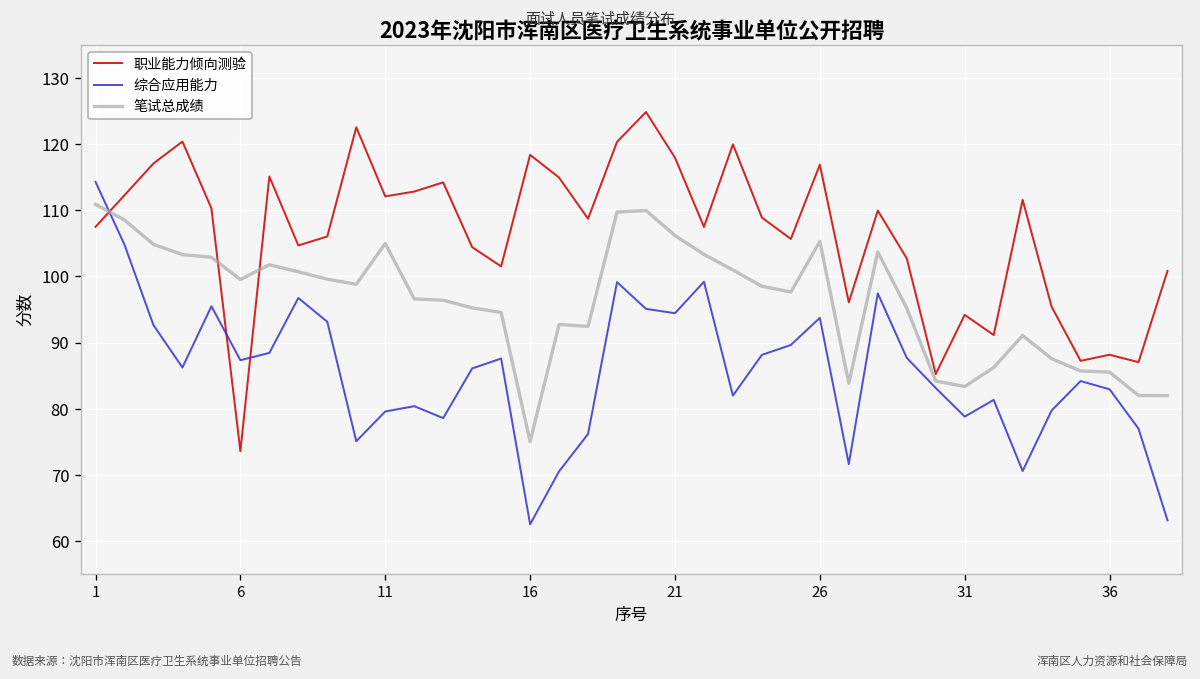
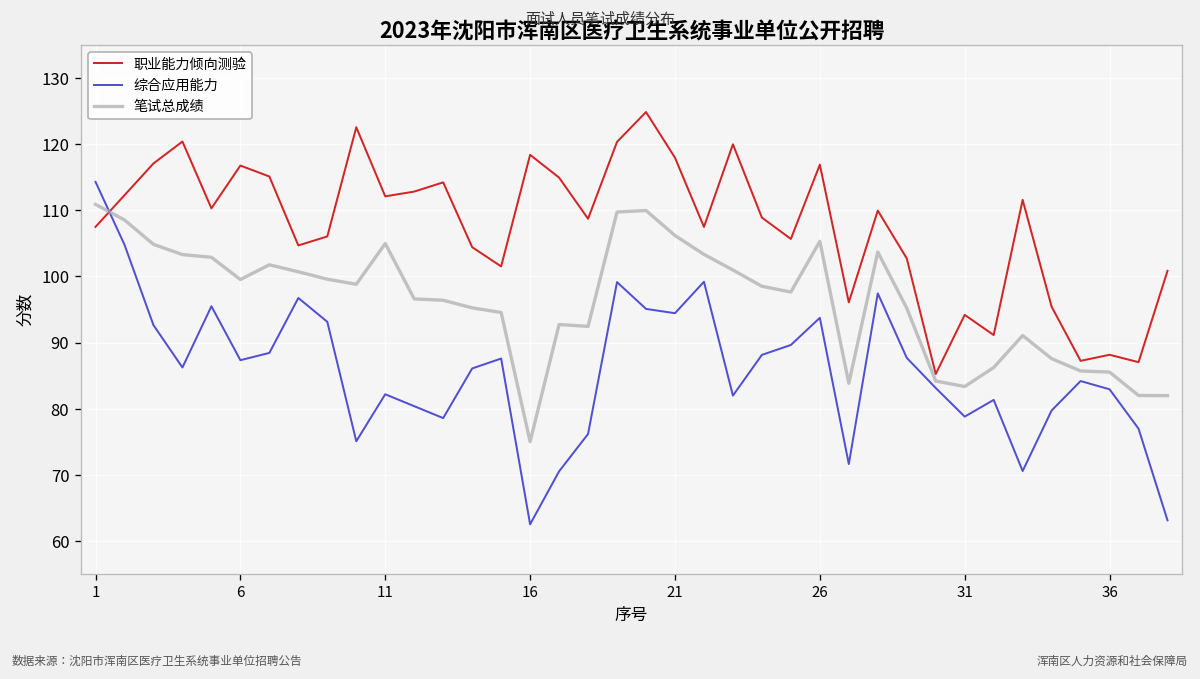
职业能力倾向测验, 6: 74 -> 117
综合应用能力, 11: 80 -> 82
